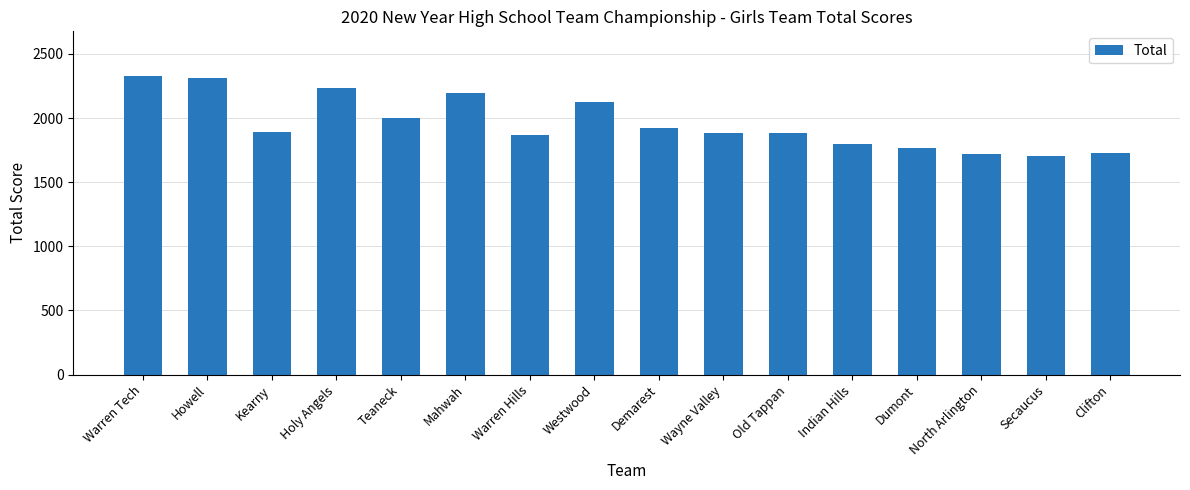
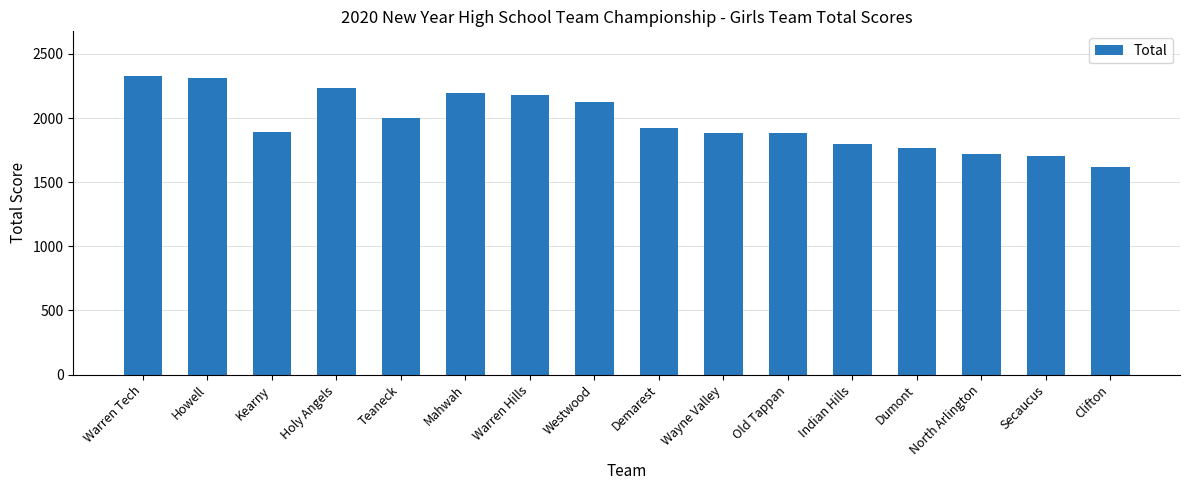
Warren Hills: 1870 -> 2180
Clifton: 1730 -> 1620
